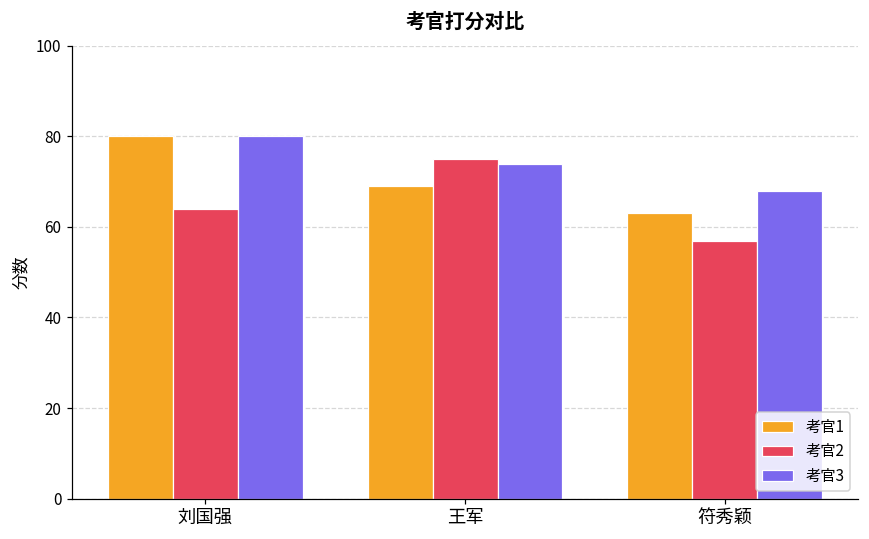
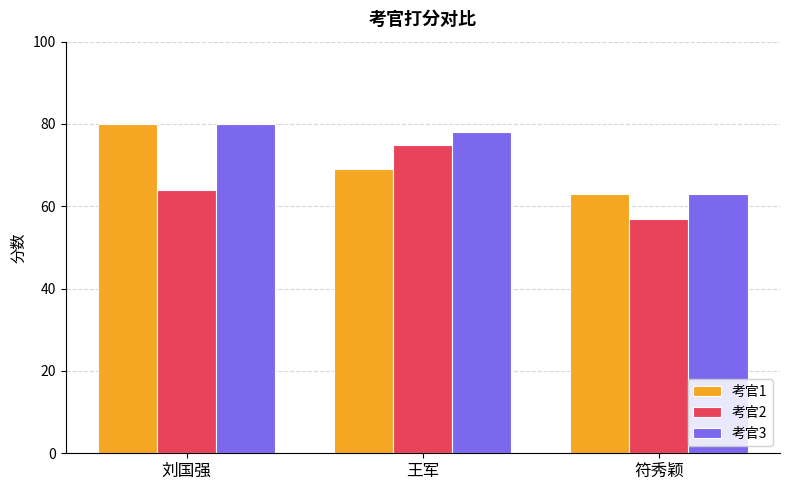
考官3, 王军: 74 -> 78
考官3, 符秀颖: 68 -> 63
